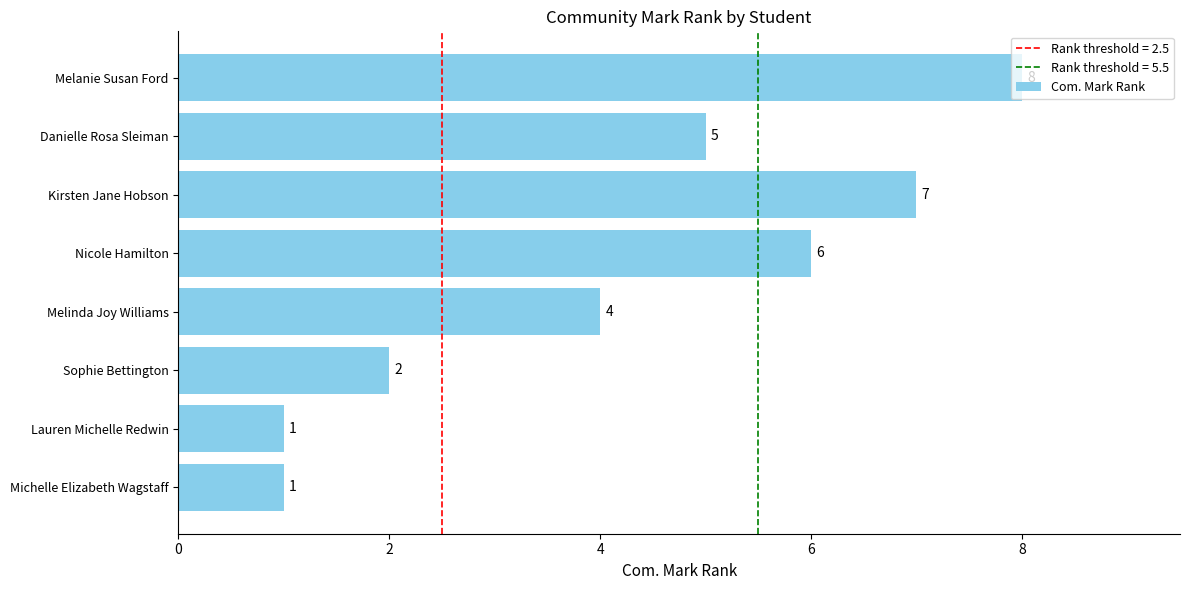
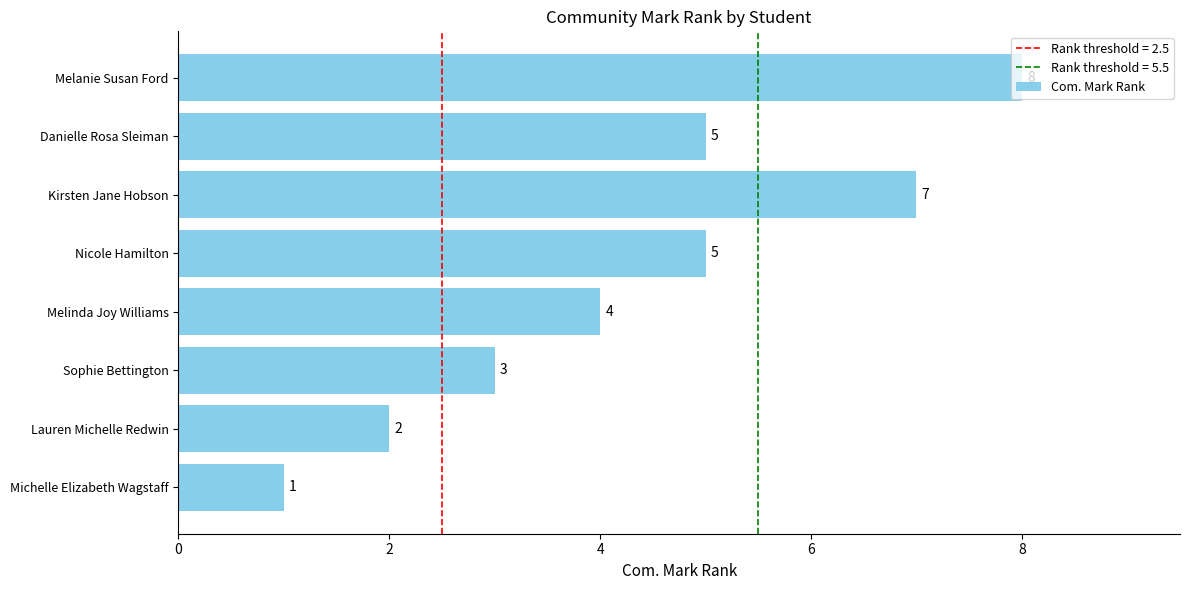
Nicole Hamilton: 6 -> 5
Sophie Bettington: 2 -> 3
Lauren Michelle Redwin: 1 -> 2
